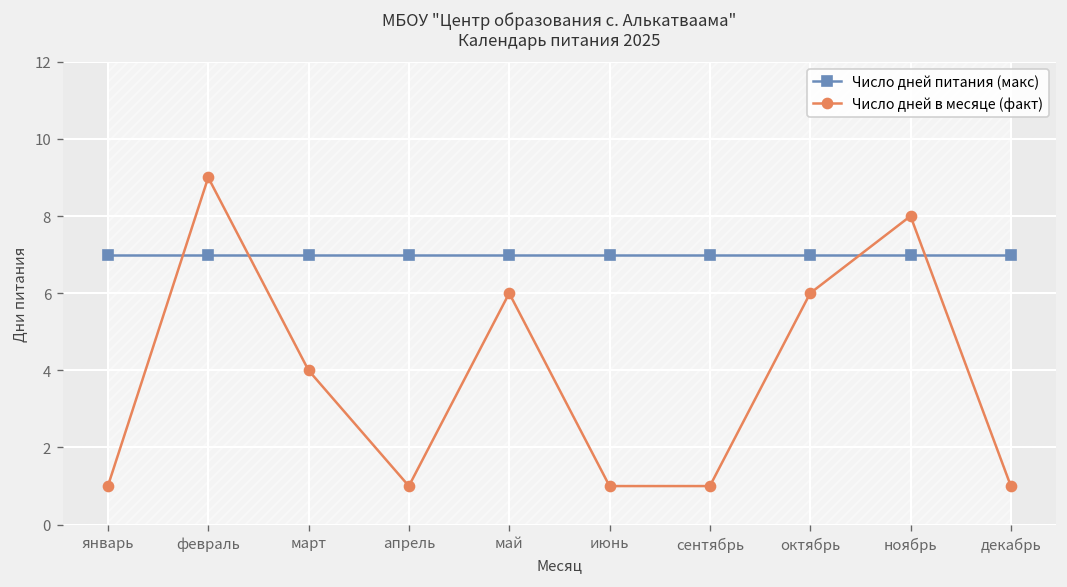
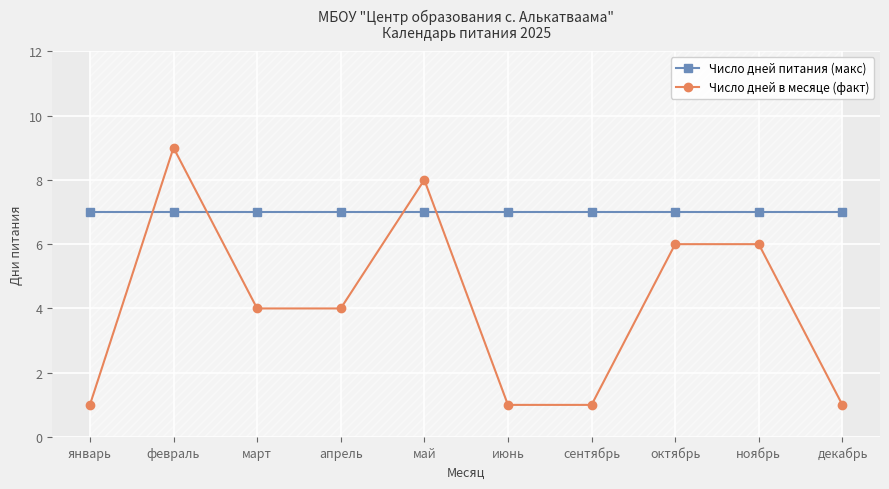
Число дней в месяце (факт), апрель: 1 -> 4
Число дней в месяце (факт), май: 6 -> 8
Число дней в месяце (факт), ноябрь: 8 -> 6
